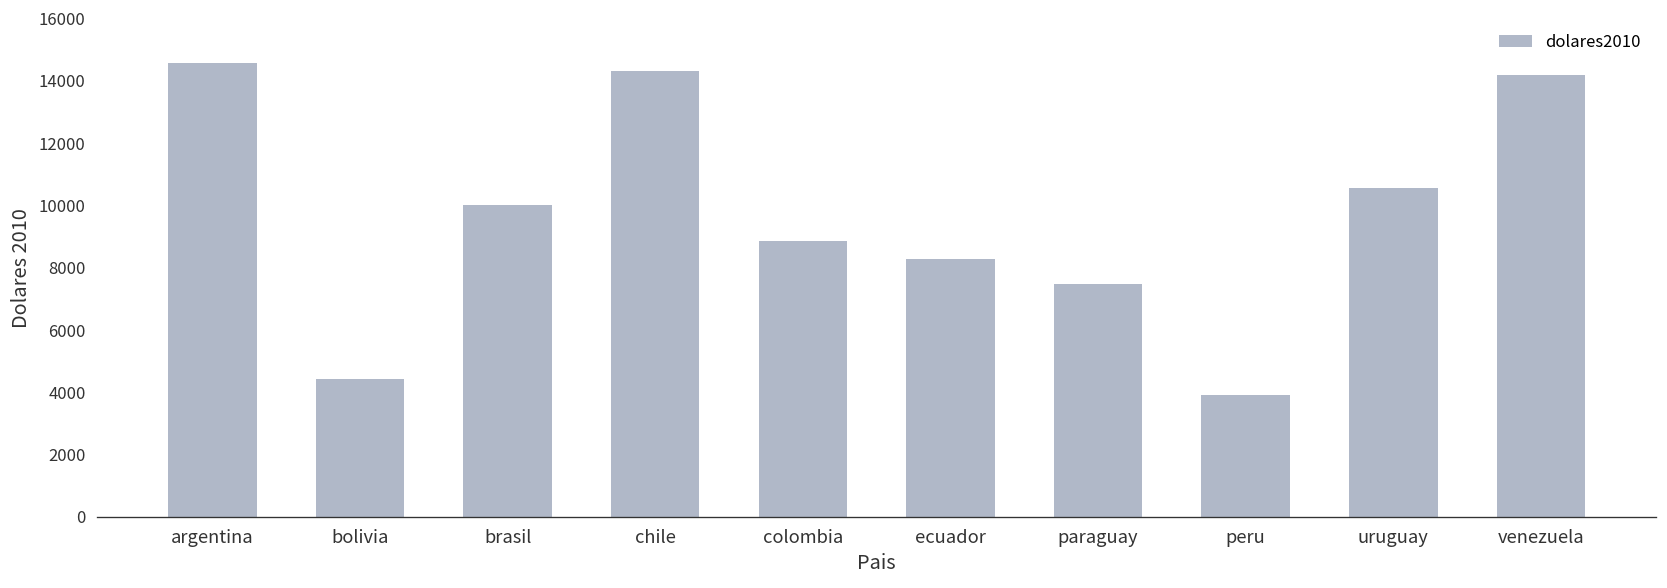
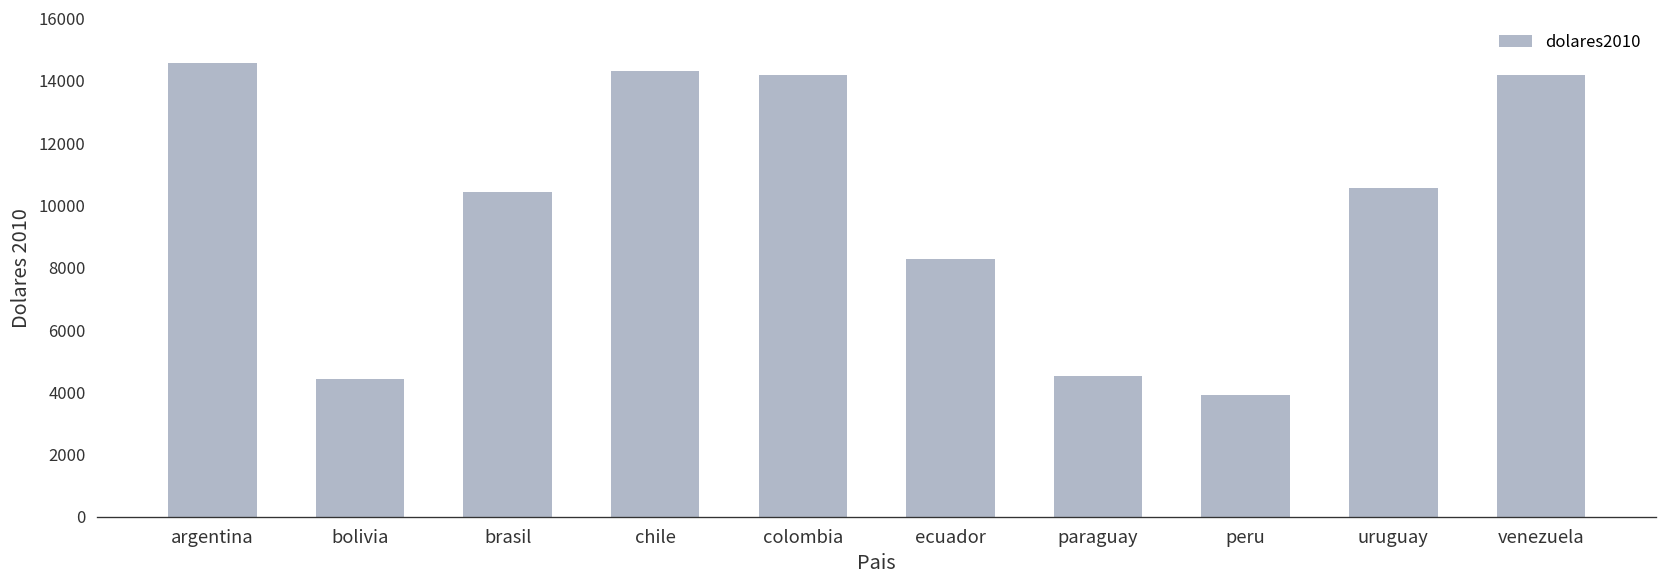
brasil: 10000 -> 10400
colombia: 8900 -> 14200
paraguay: 7500 -> 4500
